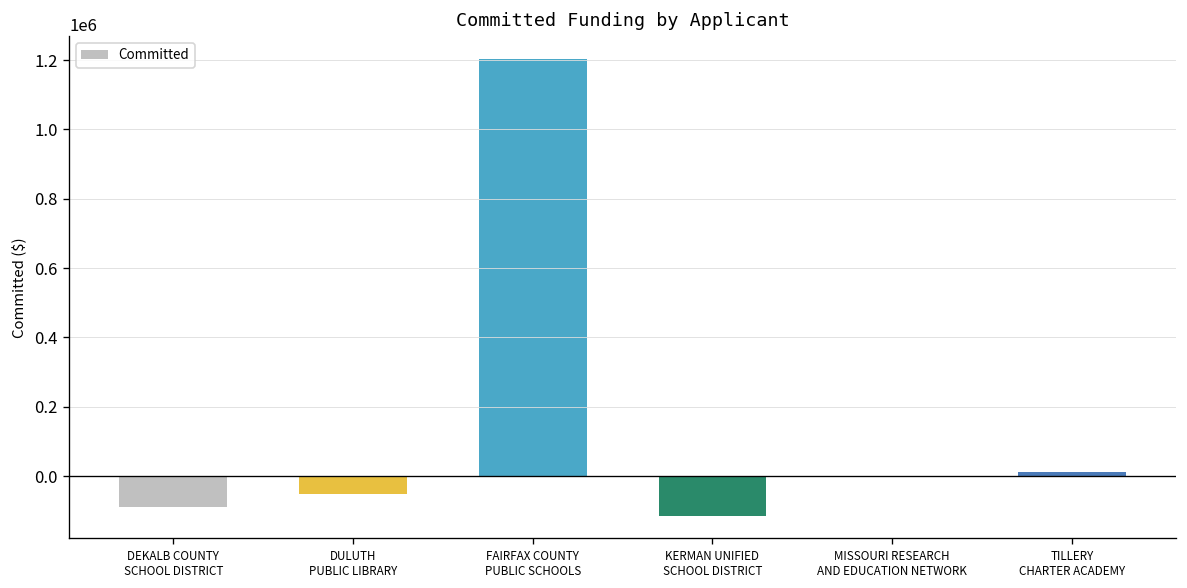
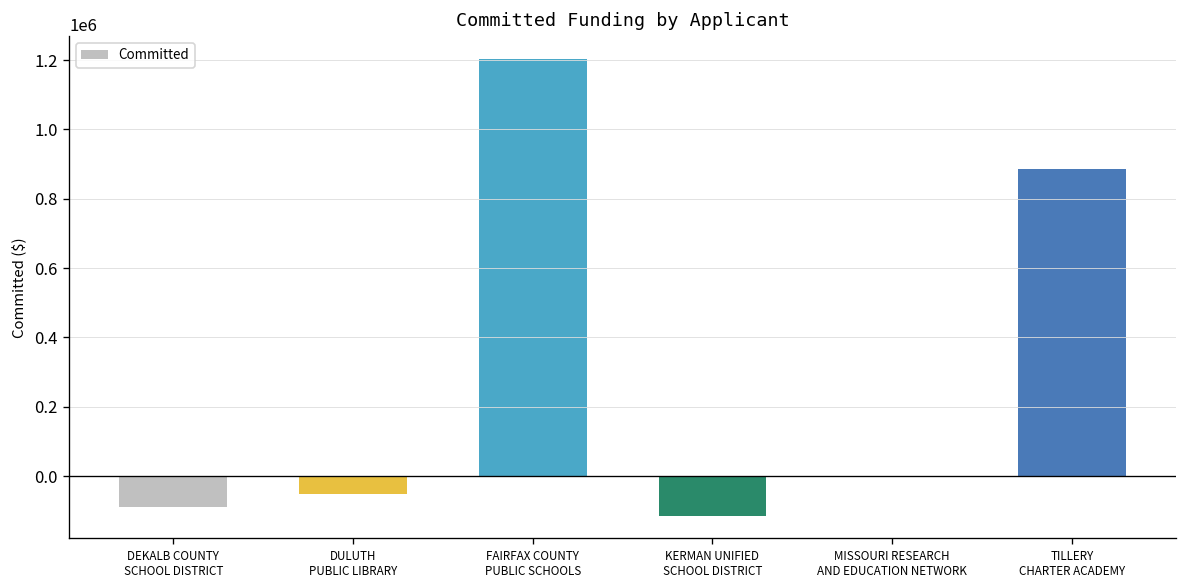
TILLERY CHARTER ACADEMY: 10000 -> 890000
